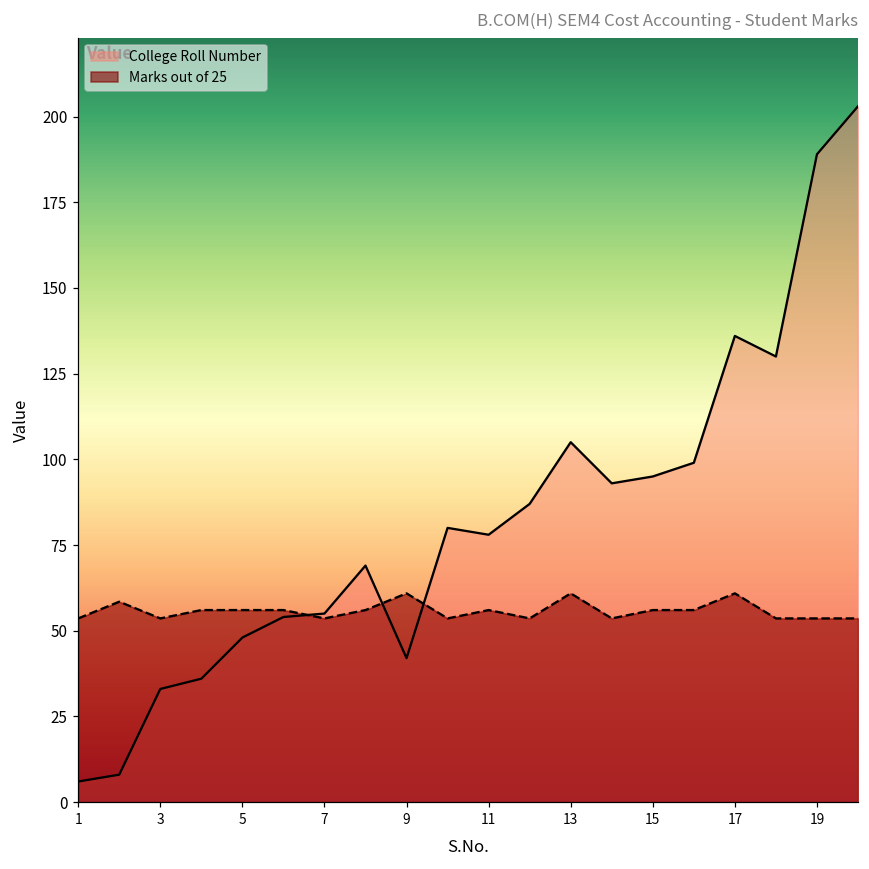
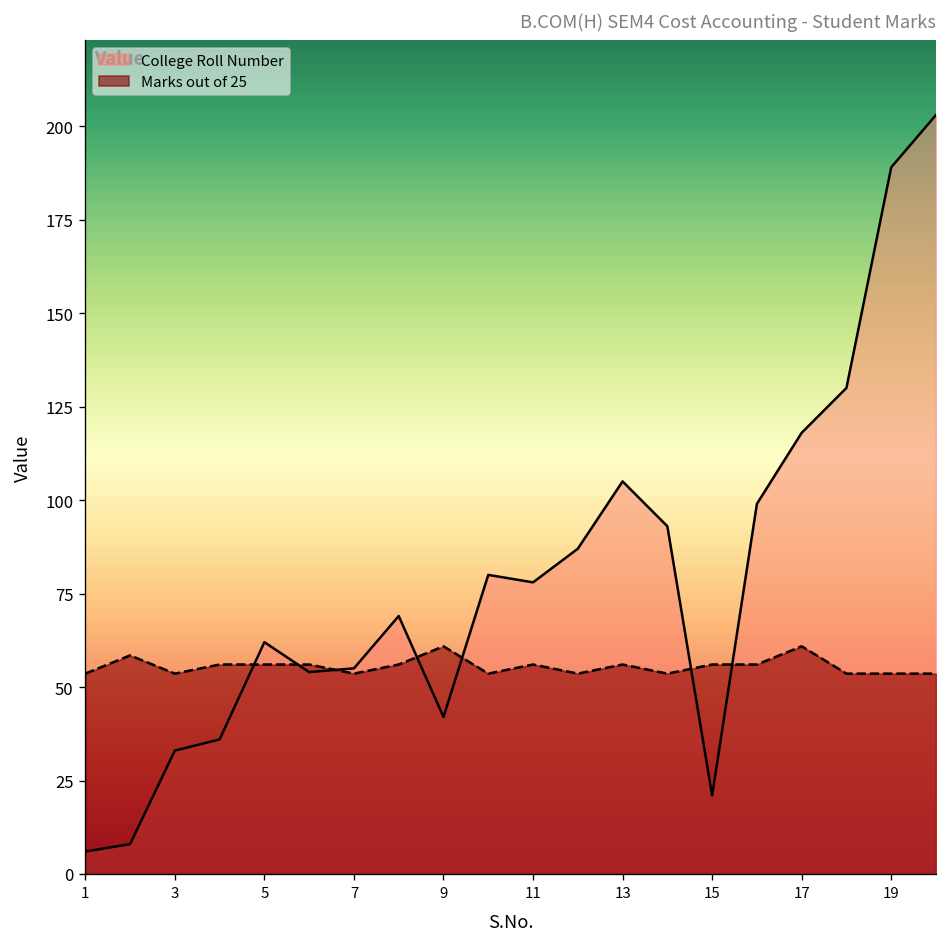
College Roll Number, 5: 48 -> 62
Marks out of 25, 13: 61 -> 56
College Roll Number, 15: 95 -> 21
College Roll Number, 17: 136 -> 118
